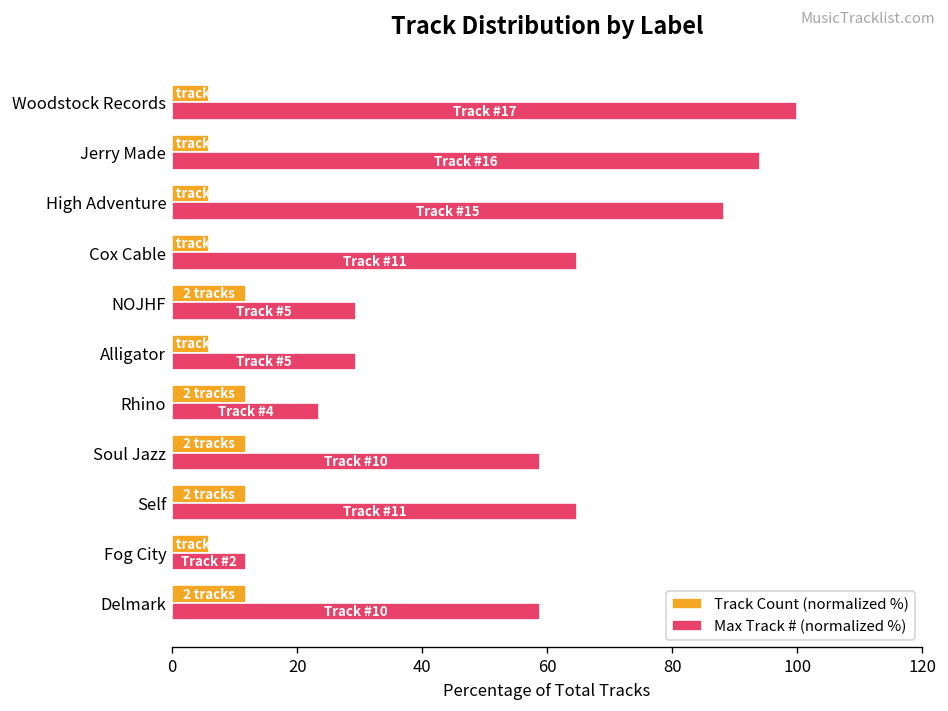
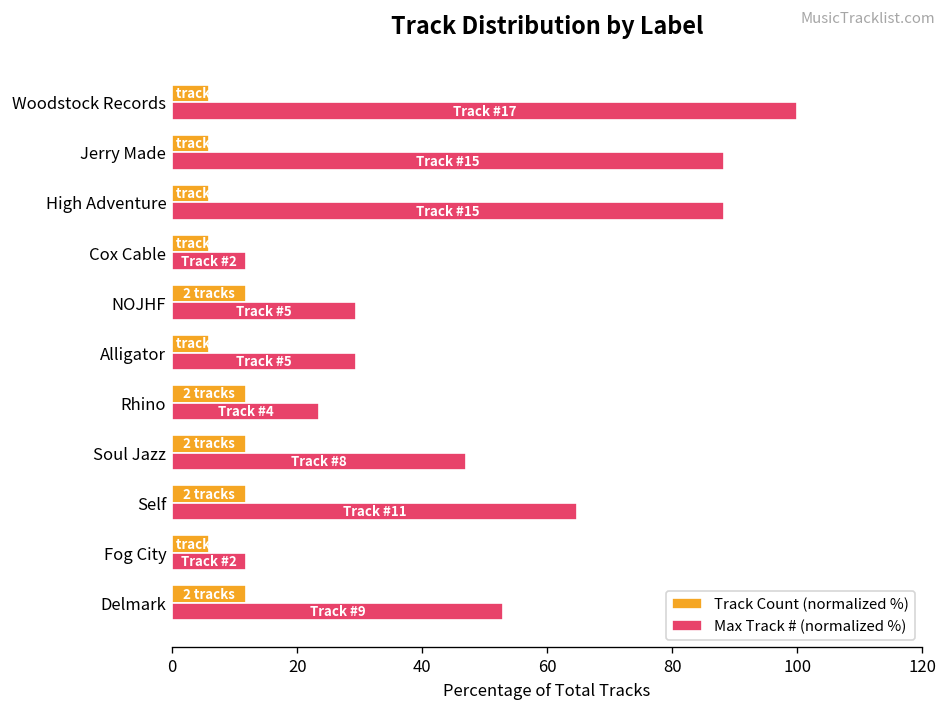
Max Track # (normalized %), Jerry Made: 16 -> 15
Max Track # (normalized %), Cox Cable: 11 -> 2
Max Track # (normalized %), Soul Jazz: 10 -> 8
Max Track # (normalized %), Delmark: 10 -> 9
